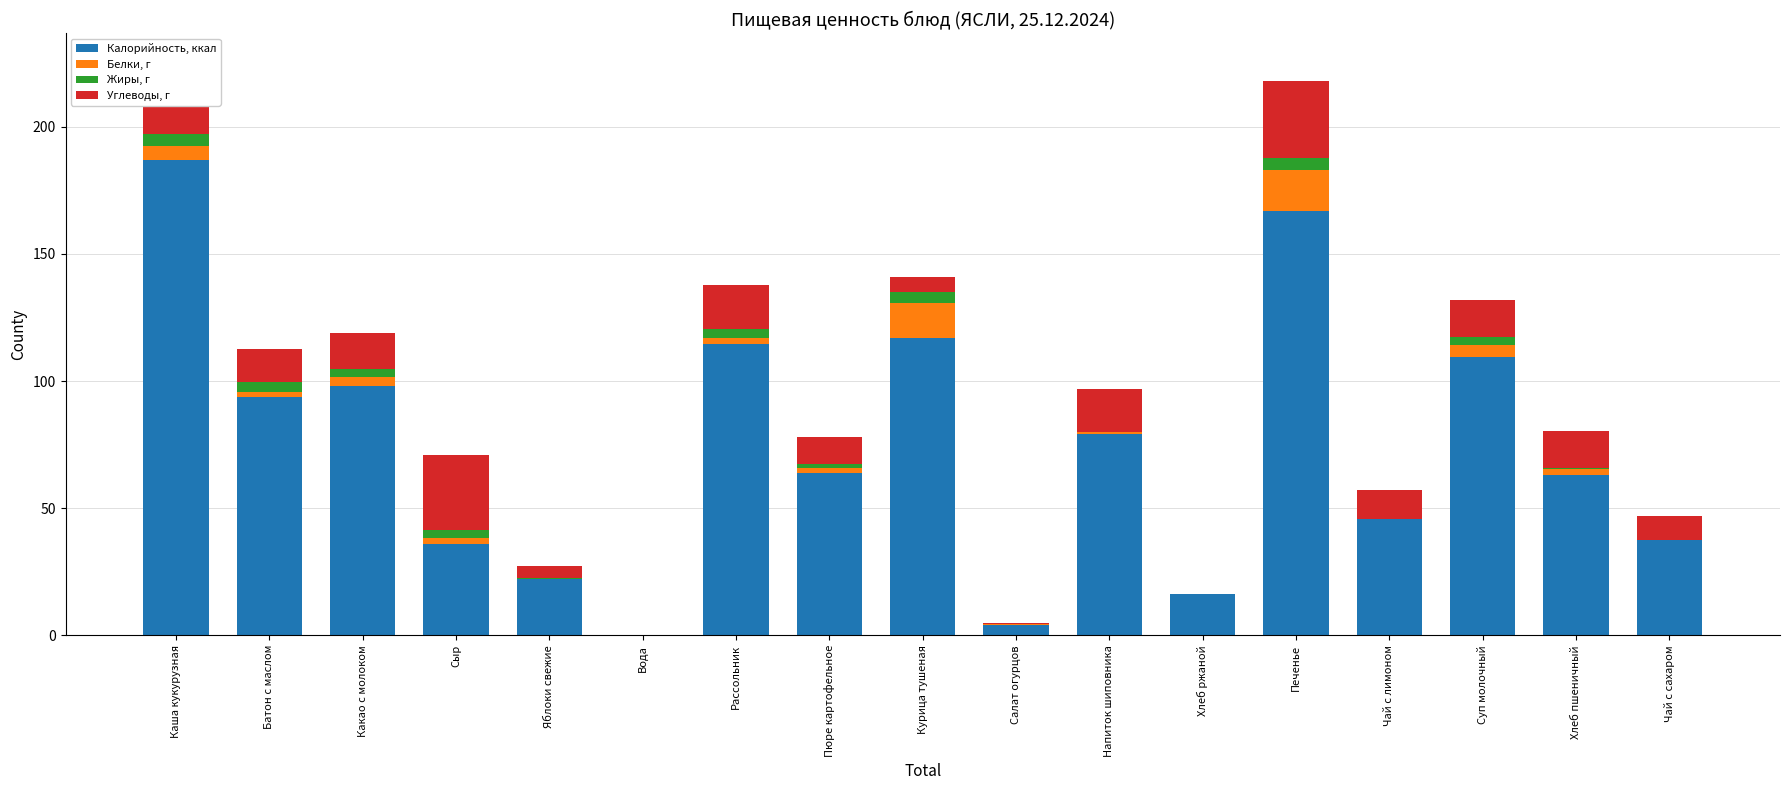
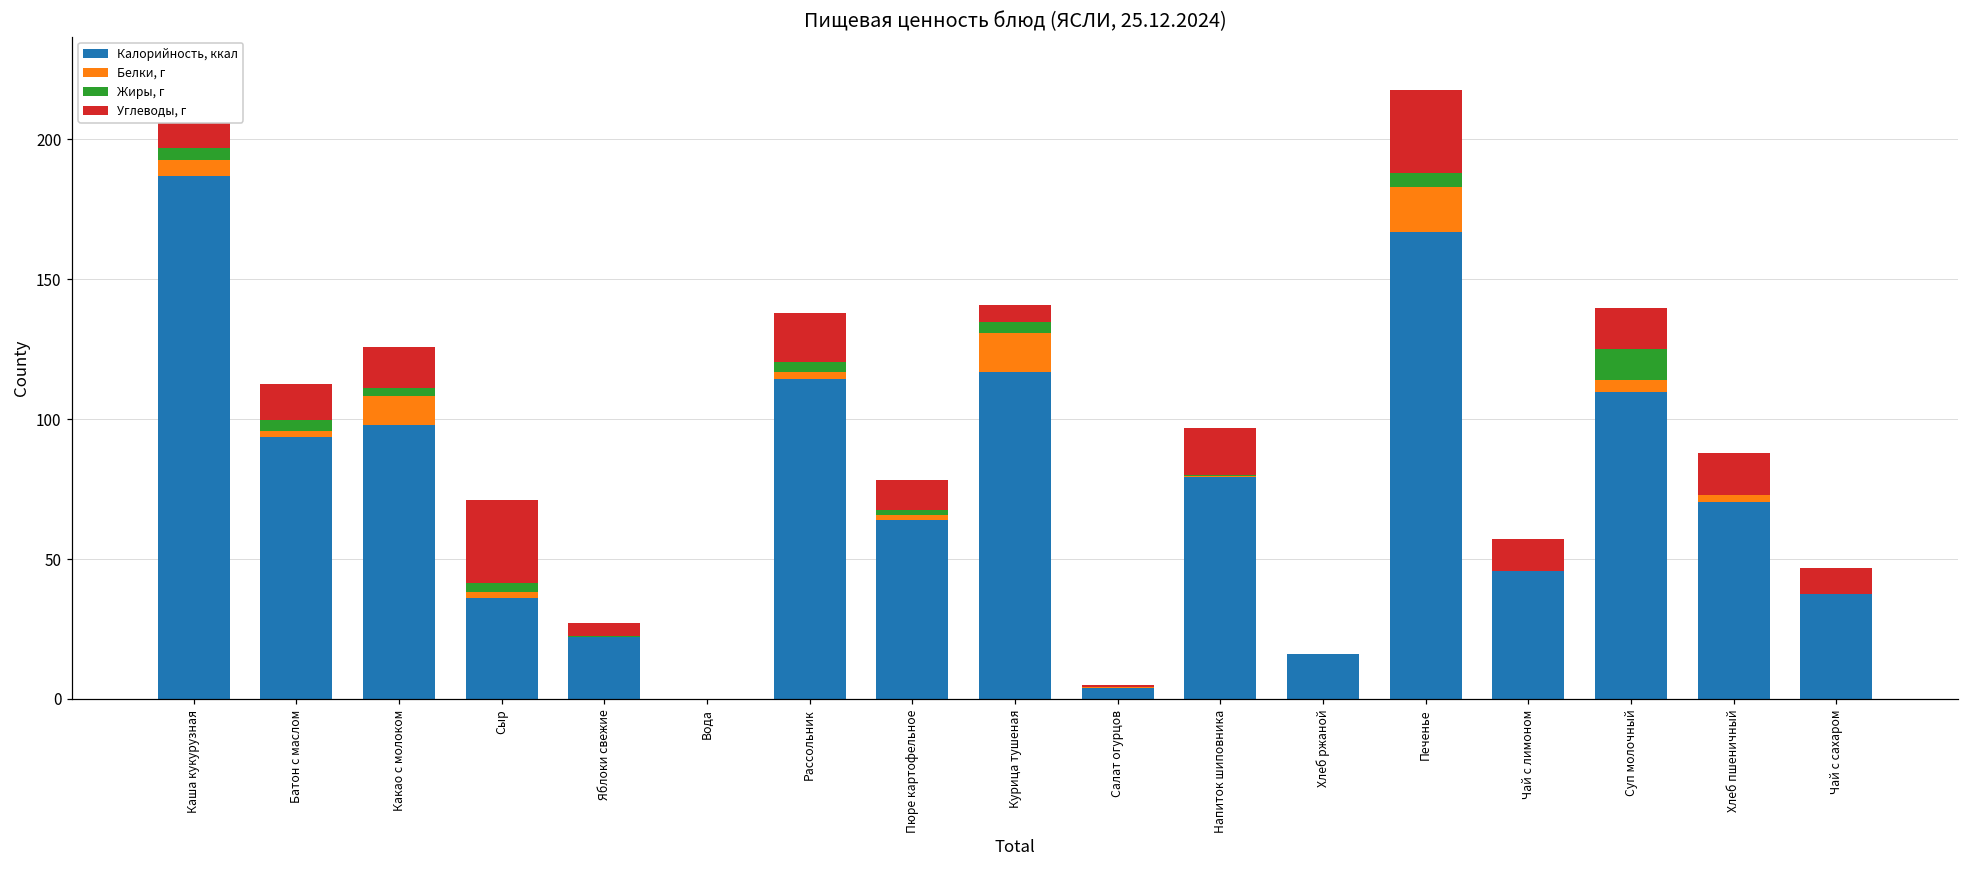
Белки, г, Какао с молоком: 4 -> 10
Жиры, г, Суп молочный: 3 -> 11
Калорийность, ккал, Хлеб пшеничный: 63 -> 71
